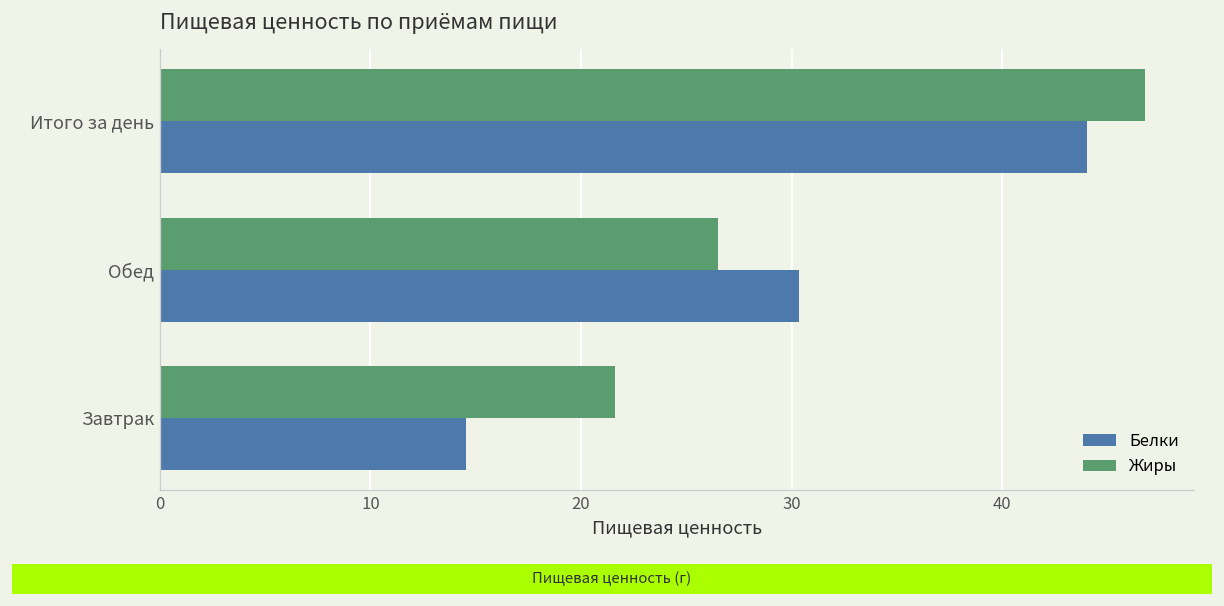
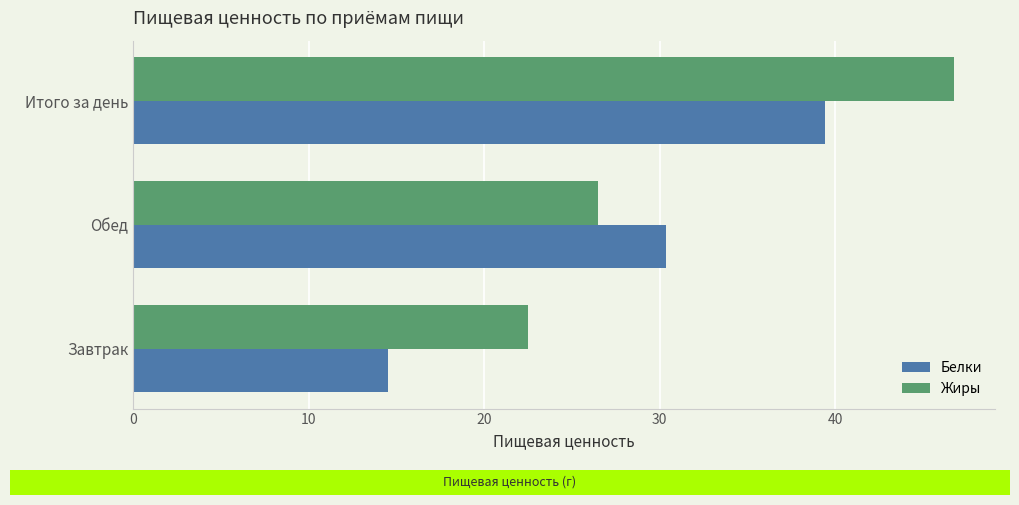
Белки, Итого за день: 44.0 -> 39.4
Жиры, Завтрак: 21.6 -> 22.5
